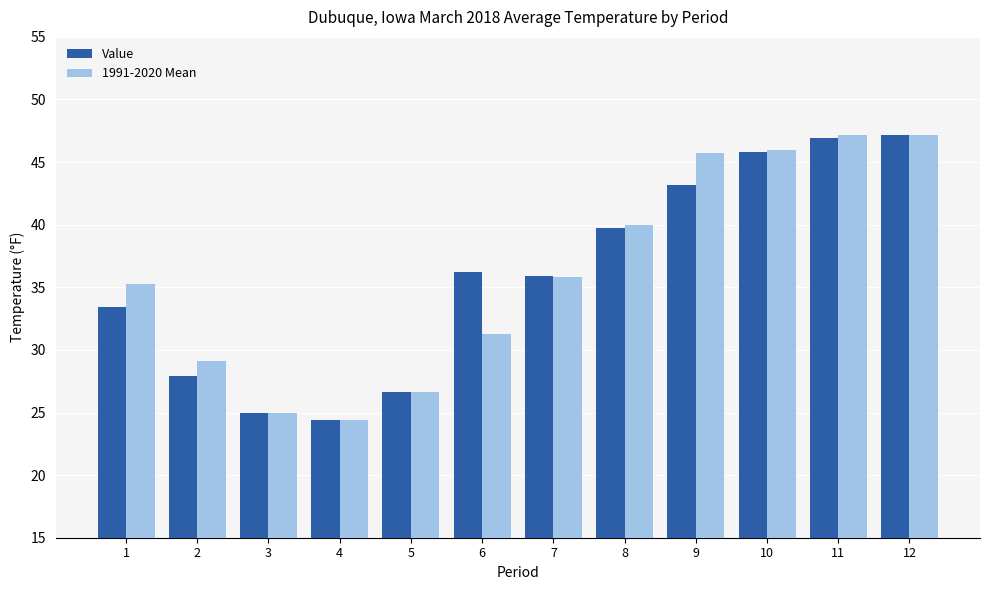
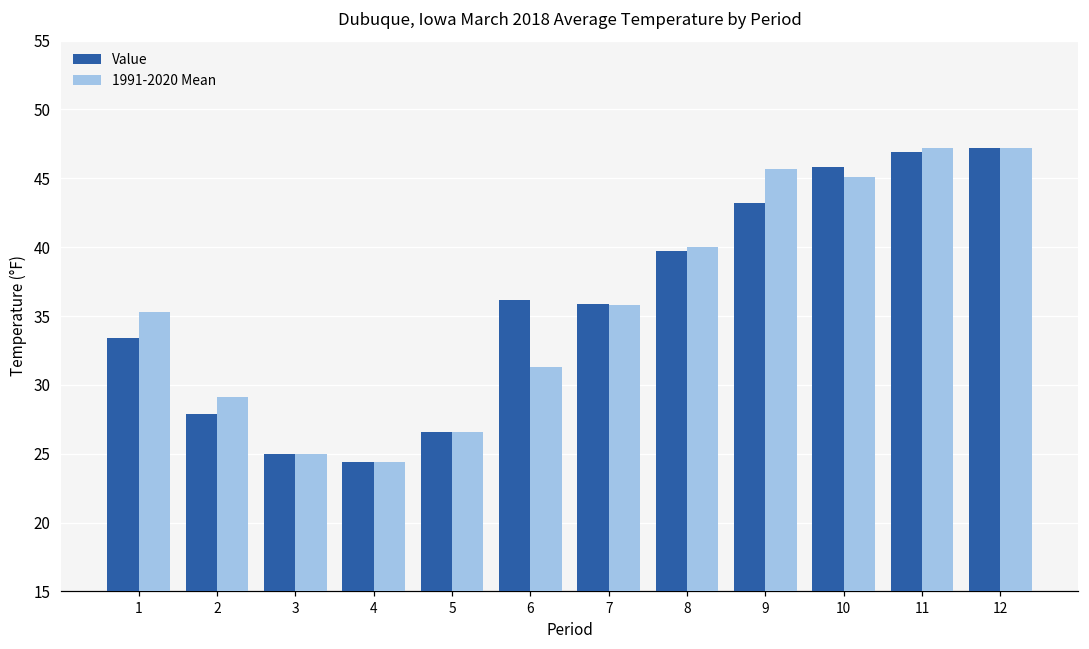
1991-2020 Mean, 10: 46.0 -> 45.1
